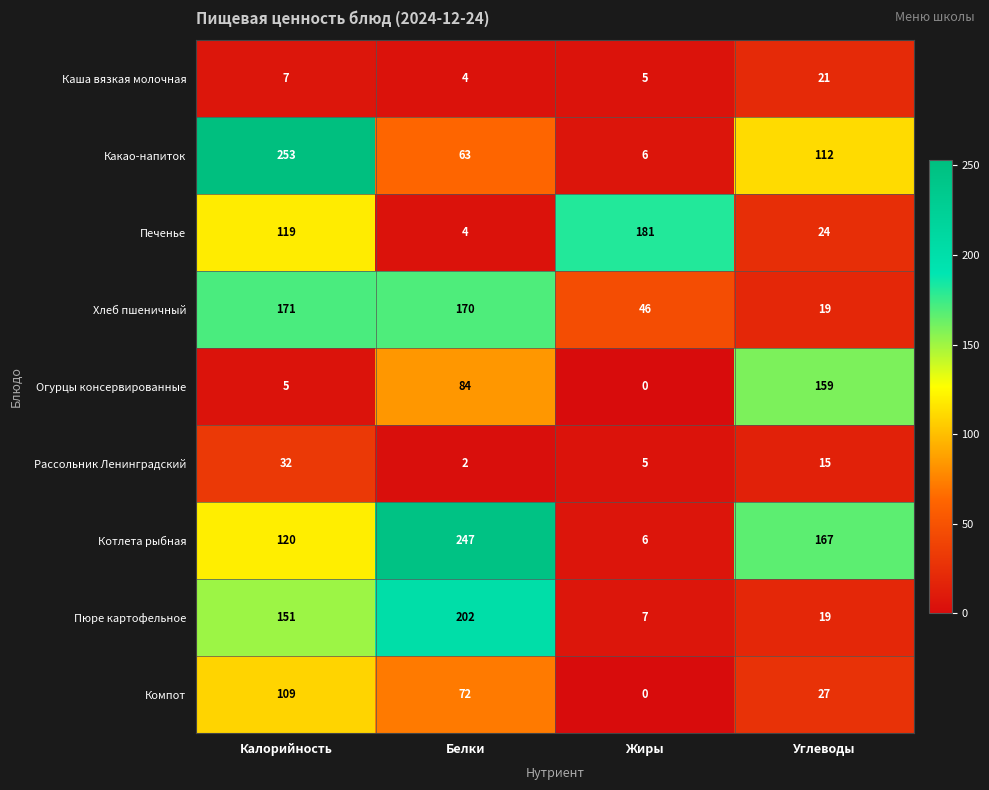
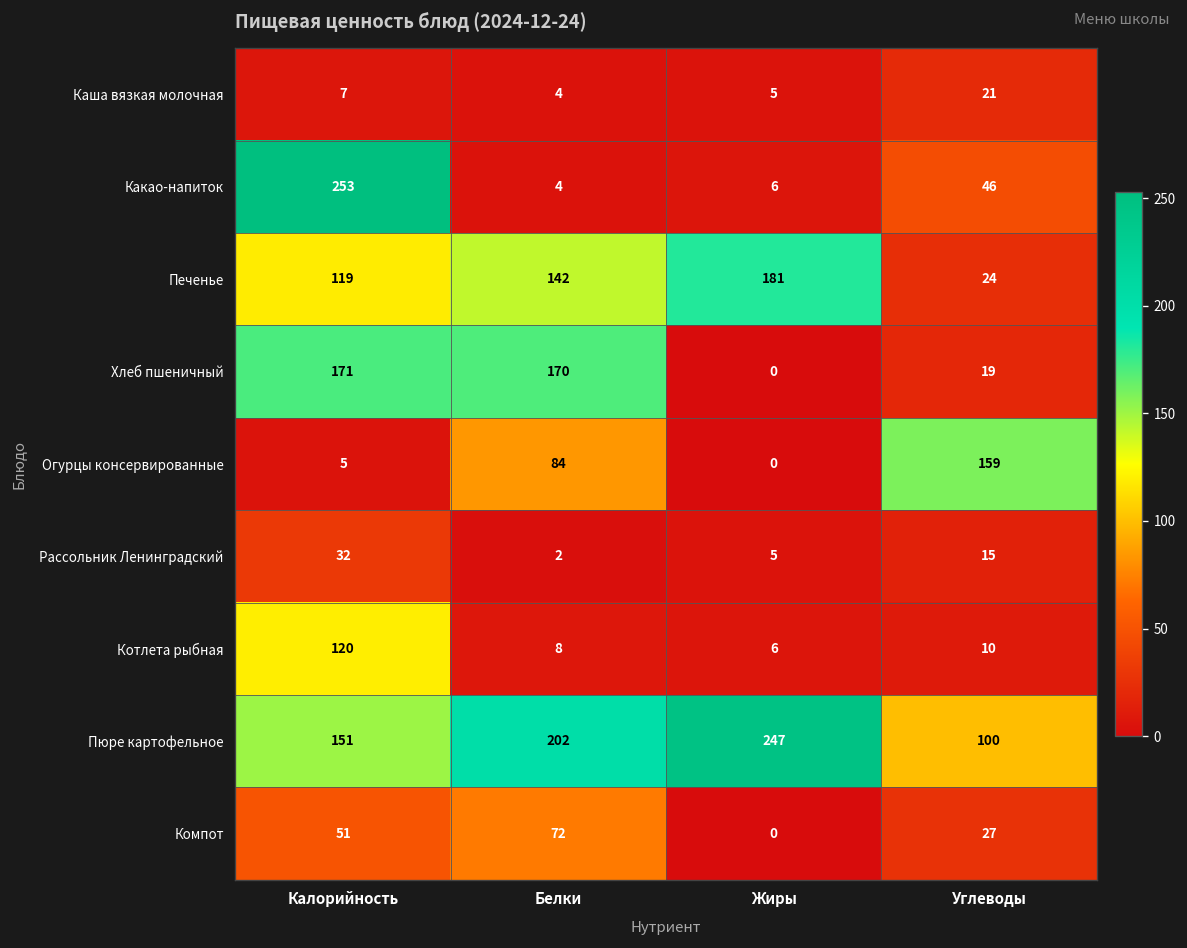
Какао-напиток, Белки: 63 -> 4
Какао-напиток, Углеводы: 112 -> 46
Печенье, Белки: 4 -> 142
Хлеб пшеничный, Жиры: 46 -> 0
Котлета рыбная, Белки: 247 -> 8
Котлета рыбная, Углеводы: 167 -> 10
Пюре картофельное, Жиры: 7 -> 247
Пюре картофельное, Углеводы: 19 -> 100
Компот, Калорийность: 109 -> 51
